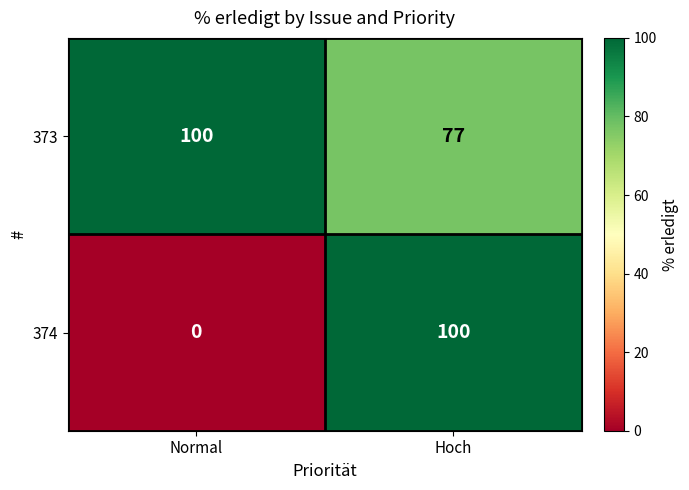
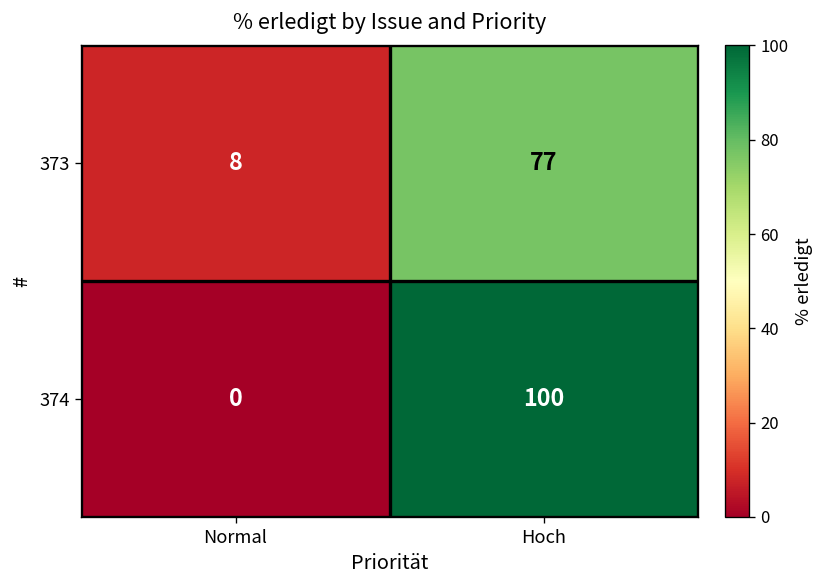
373, Normal: 100 -> 8
